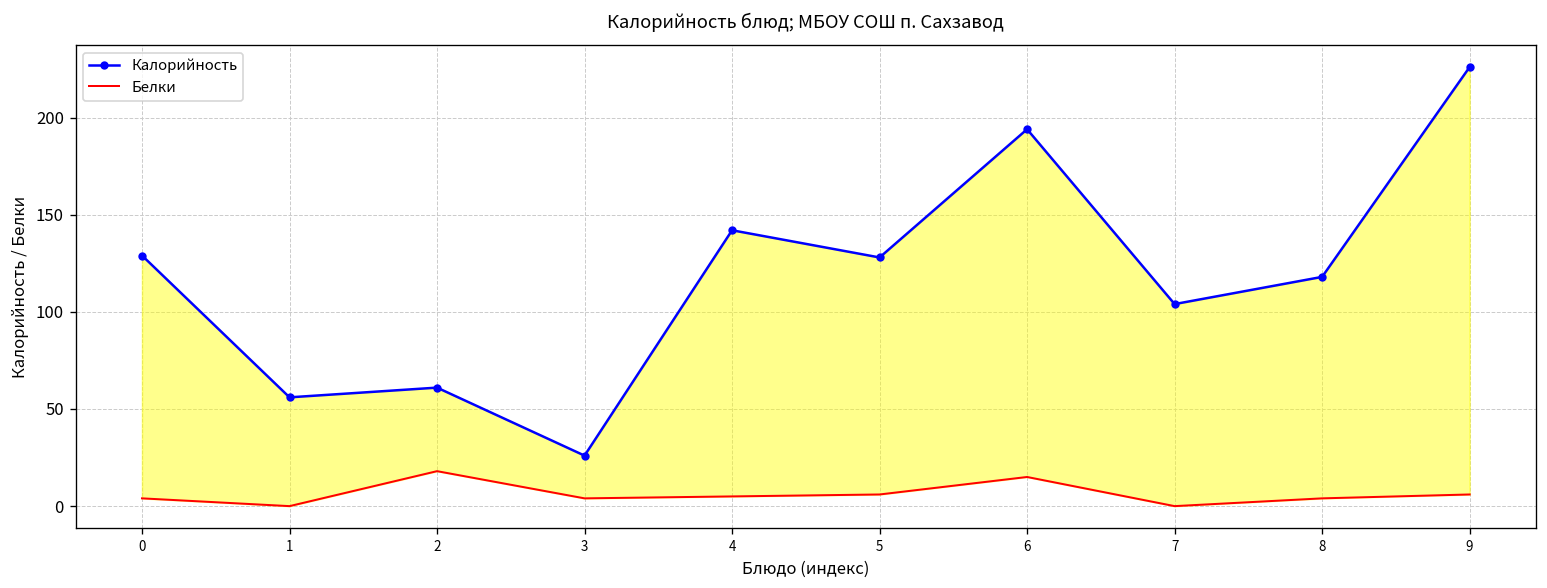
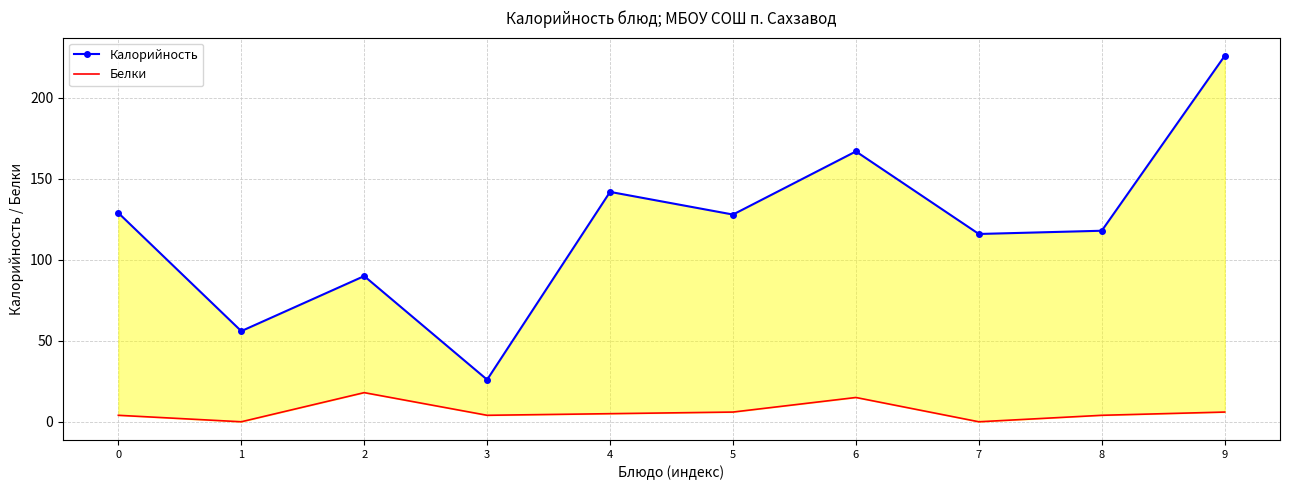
Калорийность, 2: 61 -> 90
Калорийность, 6: 194 -> 167
Калорийность, 7: 104 -> 116
